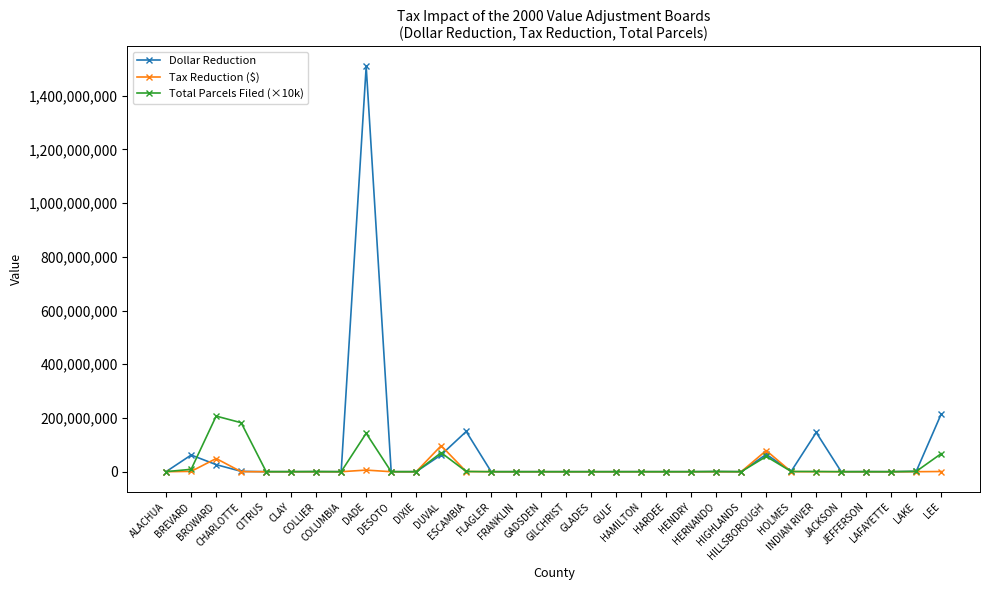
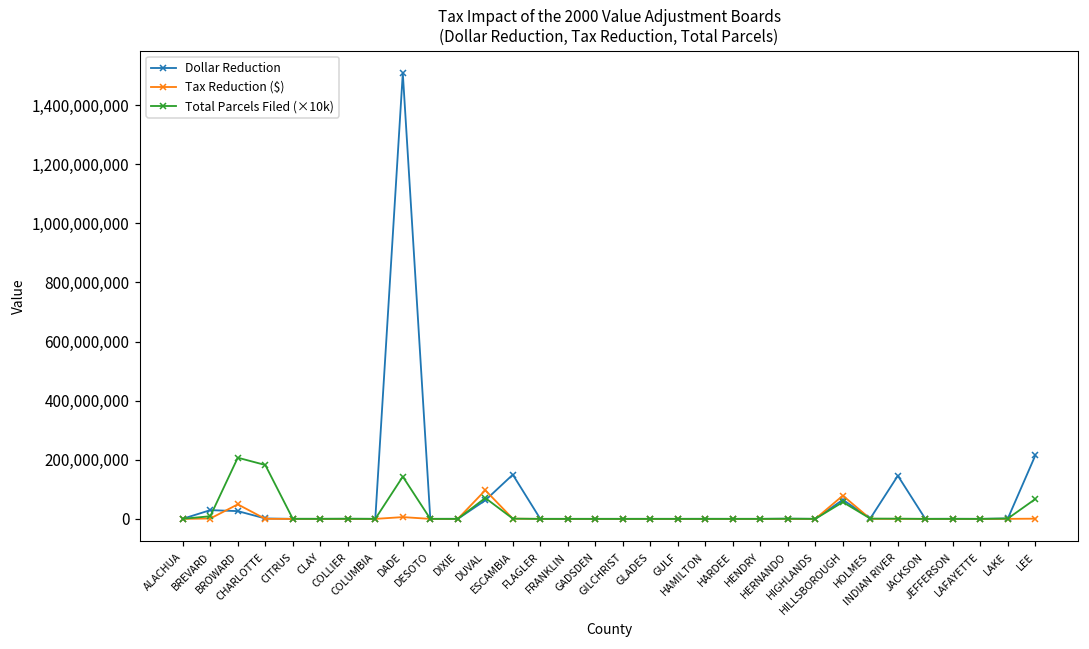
Dollar Reduction, BREVARD: 60,000,000 -> 30,000,000
